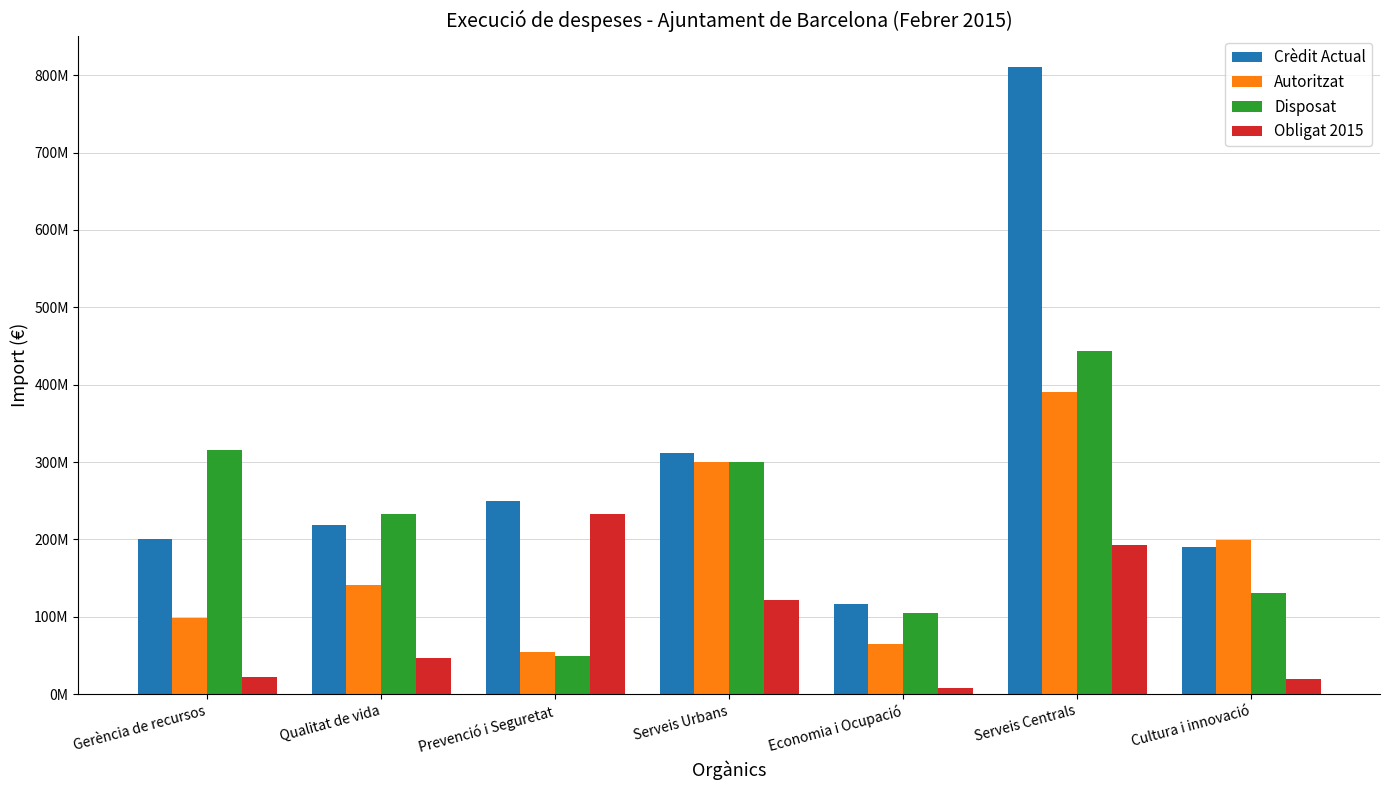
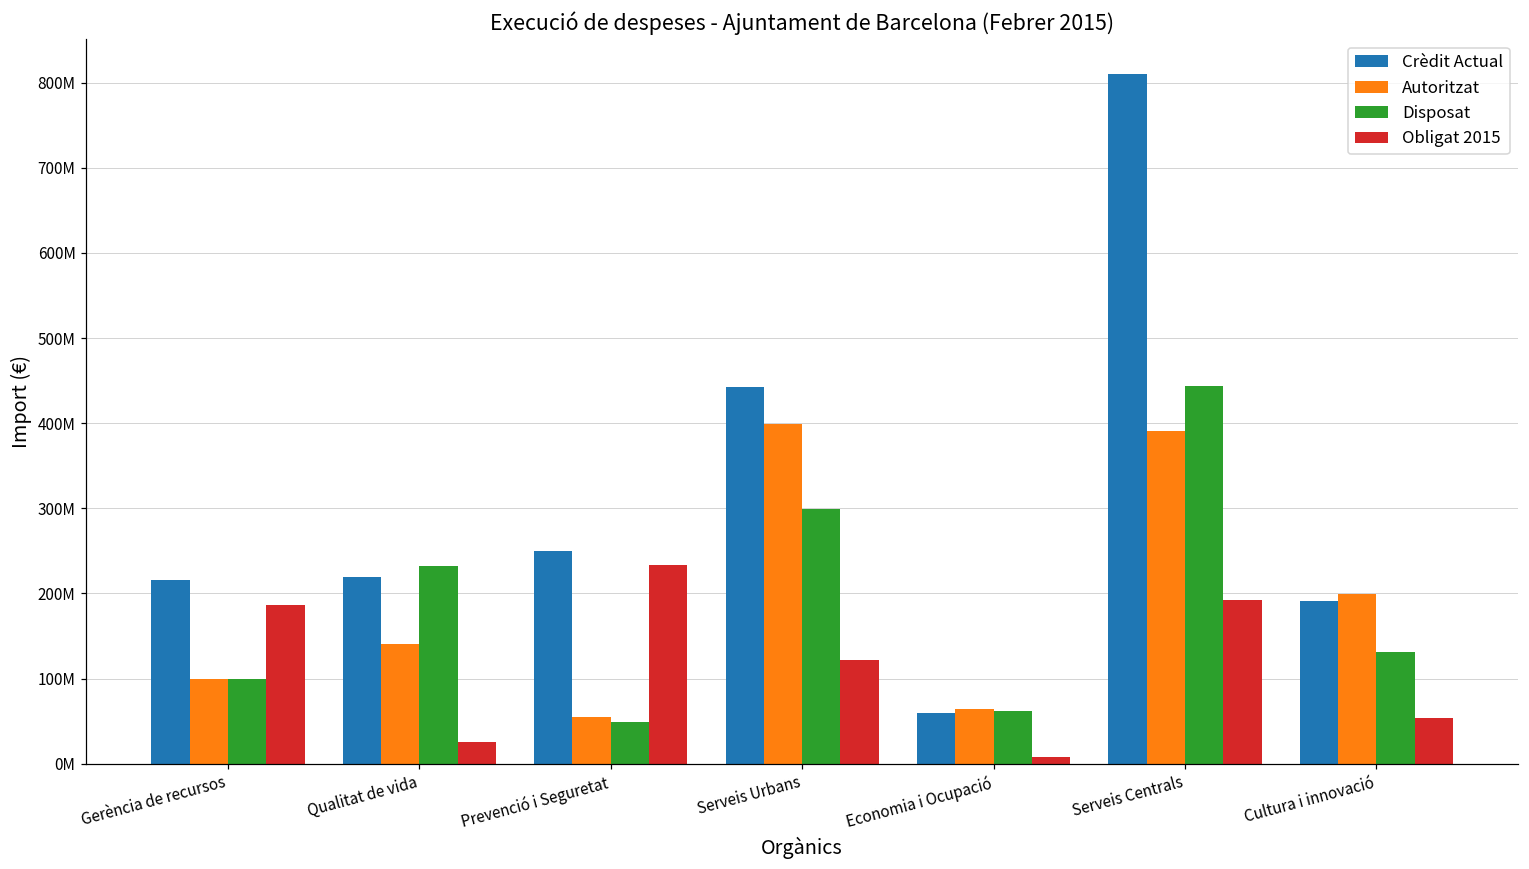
Crèdit Actual, Gerència de recursos: 200000000 -> 220000000
Disposat, Gerència de recursos: 320000000 -> 100000000
Obligat 2015, Gerència de recursos: 20000000 -> 190000000
Obligat 2015, Qualitat de vida: 50000000 -> 30000000
Crèdit Actual, Serveis Urbans: 310000000 -> 440000000
Autoritzat, Serveis Urbans: 300000000 -> 400000000
Crèdit Actual, Economia i Ocupació: 120000000 -> 60000000
Disposat, Economia i Ocupació: 110000000 -> 60000000
Obligat 2015, Cultura i innovació: 20000000 -> 50000000
